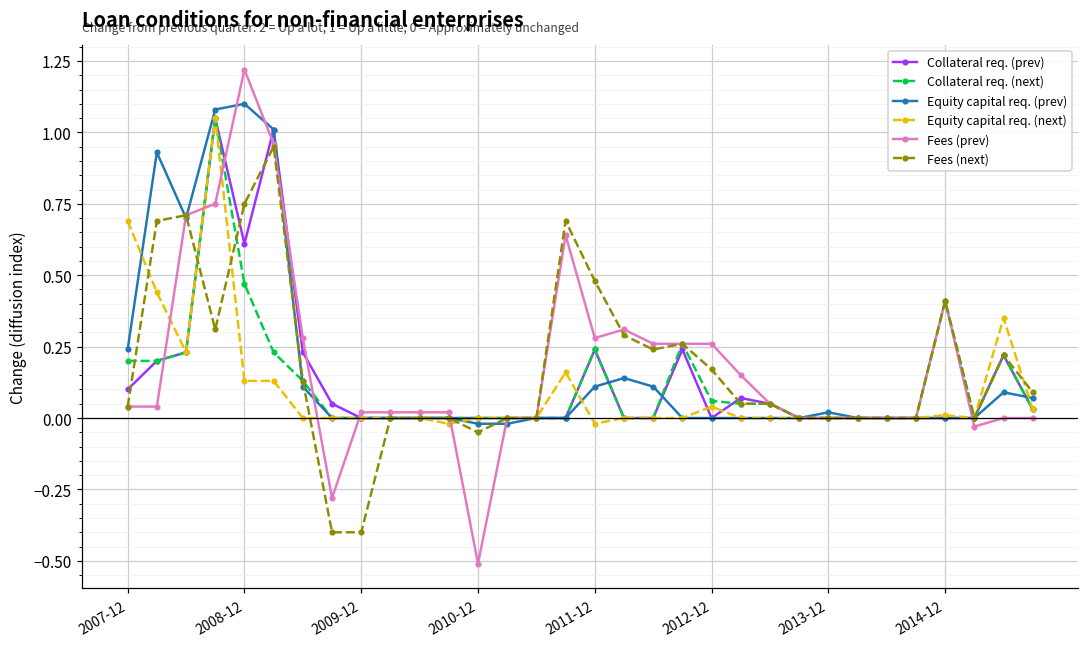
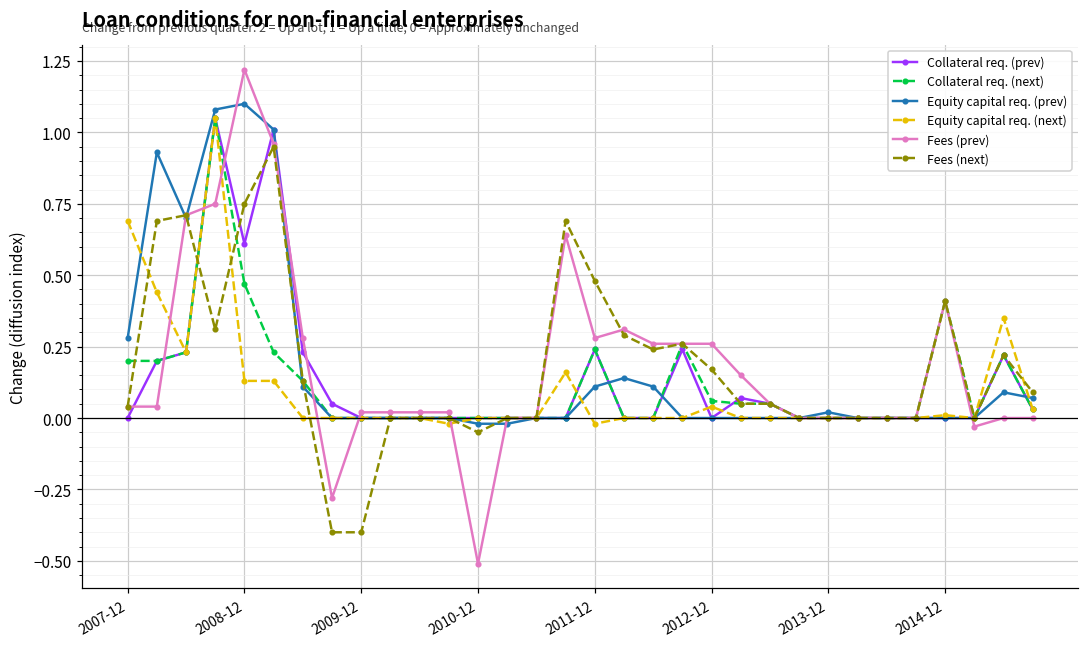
Collateral req. (prev), 2007-12: 0.1 -> 0.0
Equity capital req. (prev), 2007-12: 0.24 -> 0.28
